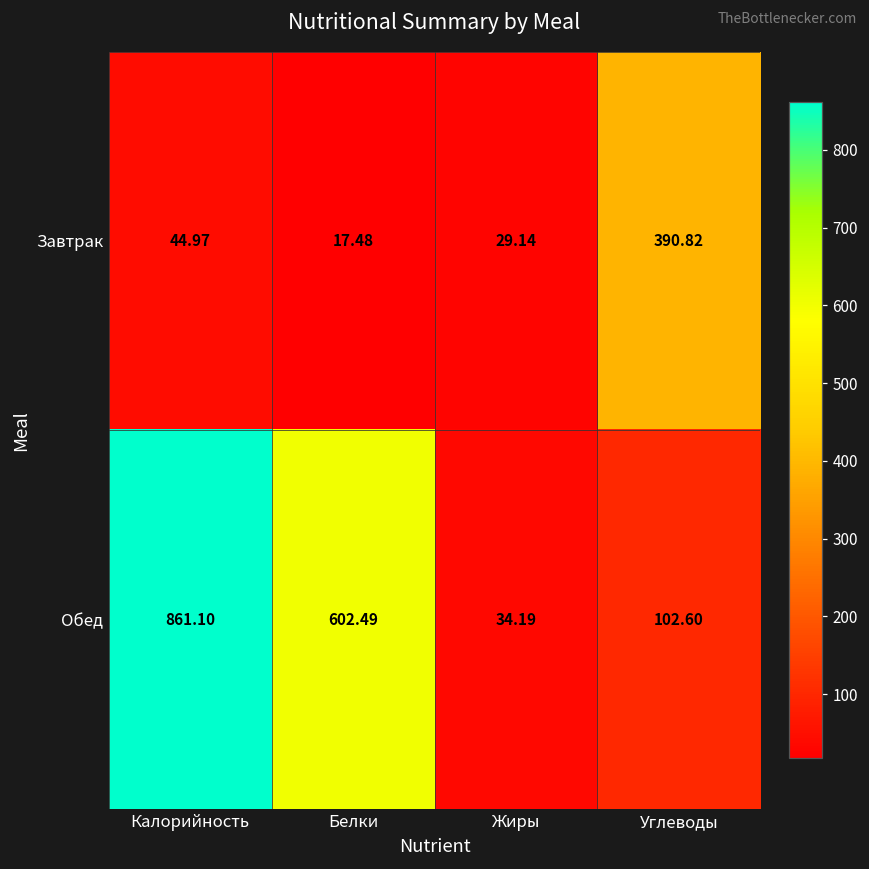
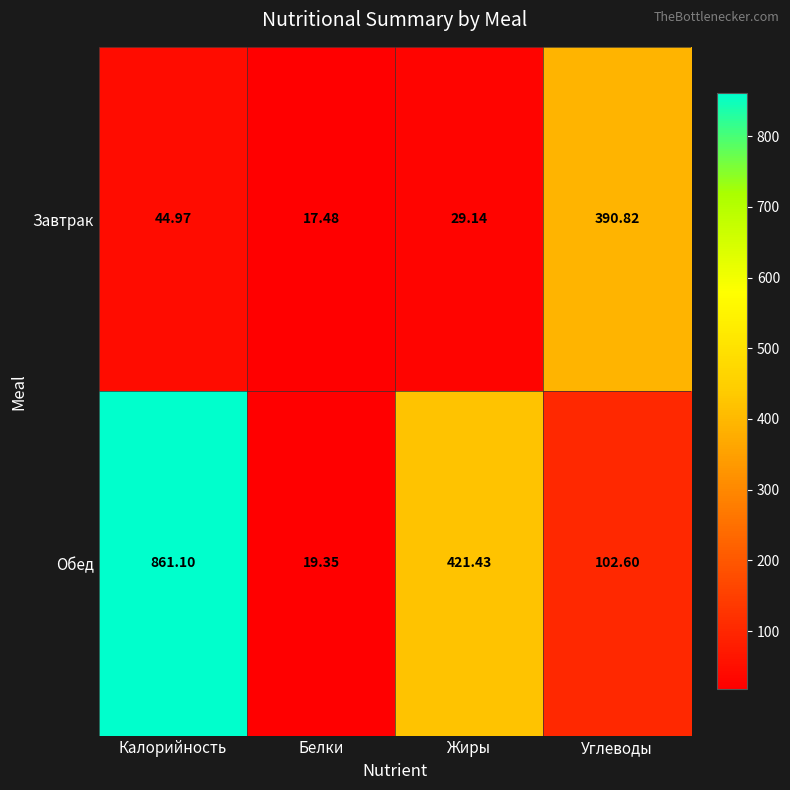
Обед, Белки: 602.49 -> 19.35
Обед, Жиры: 34.19 -> 421.43
